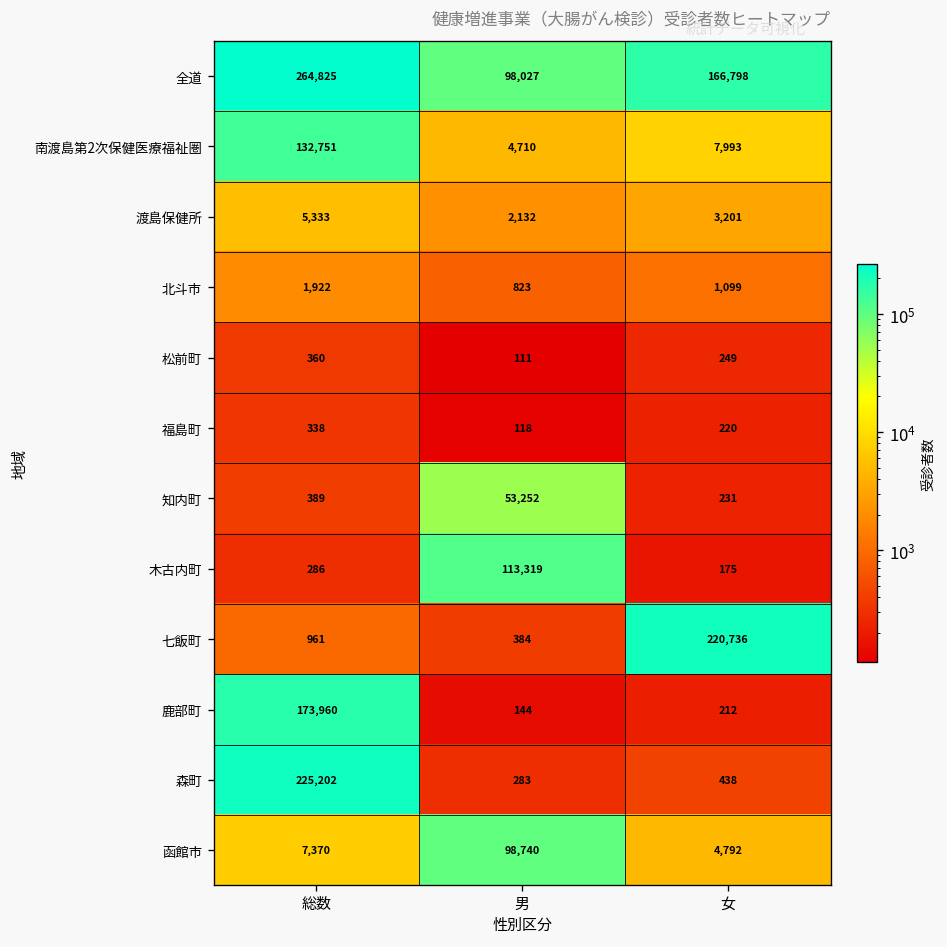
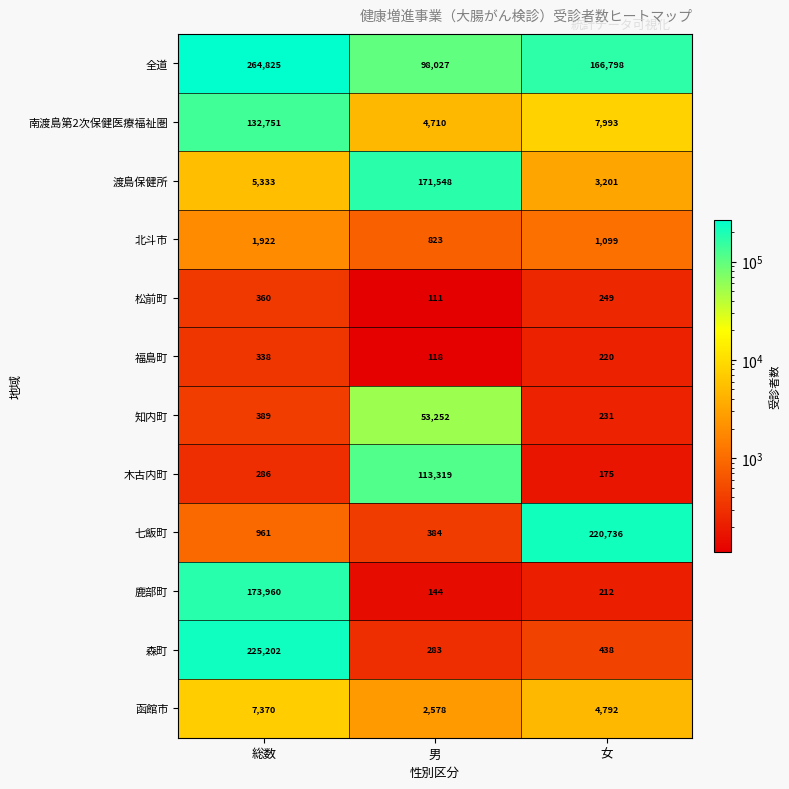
渡島保健所, 男: 2,132 -> 171,548
函館市, 男: 98,740 -> 2,578
